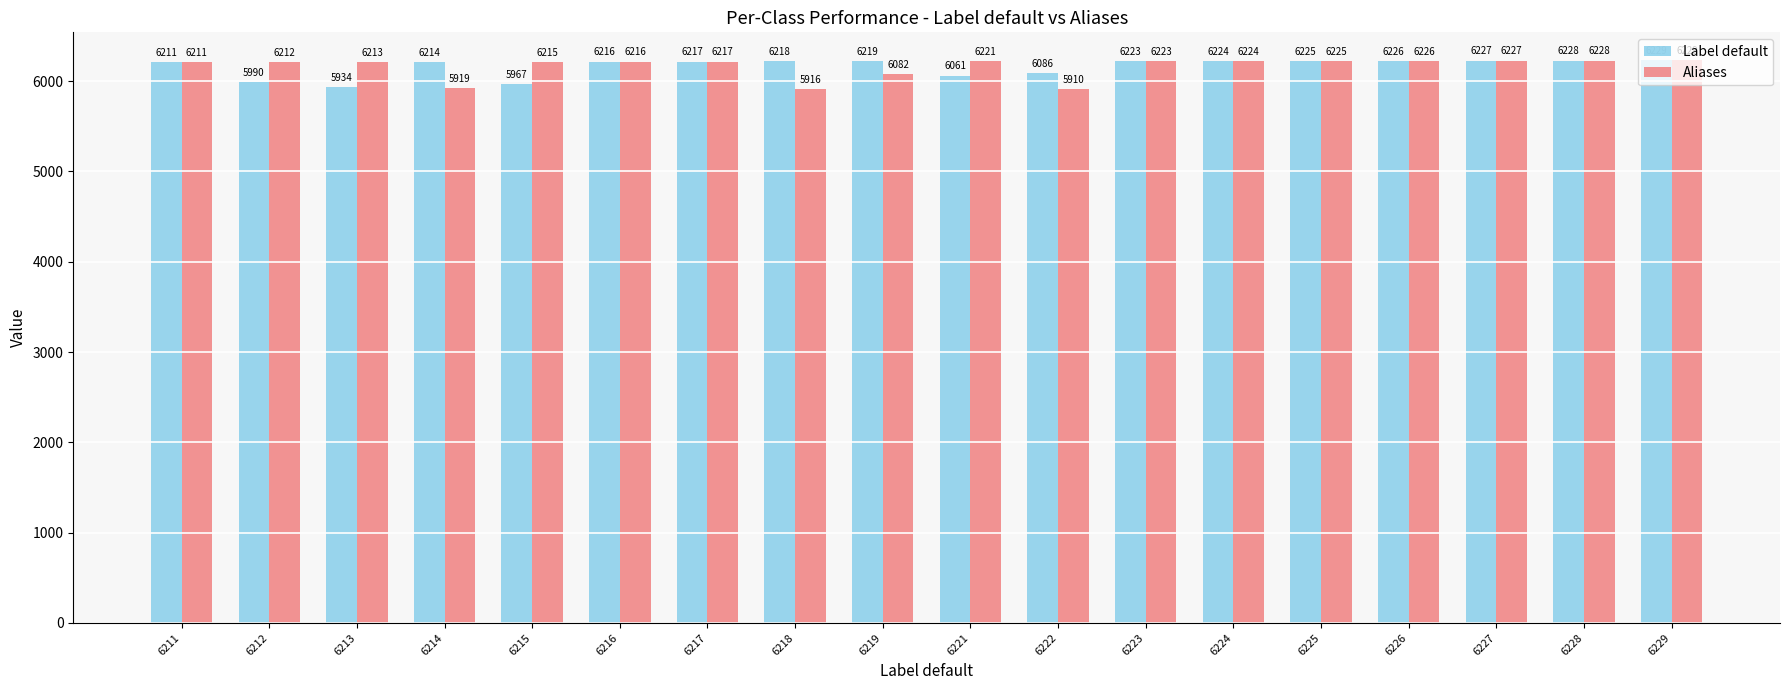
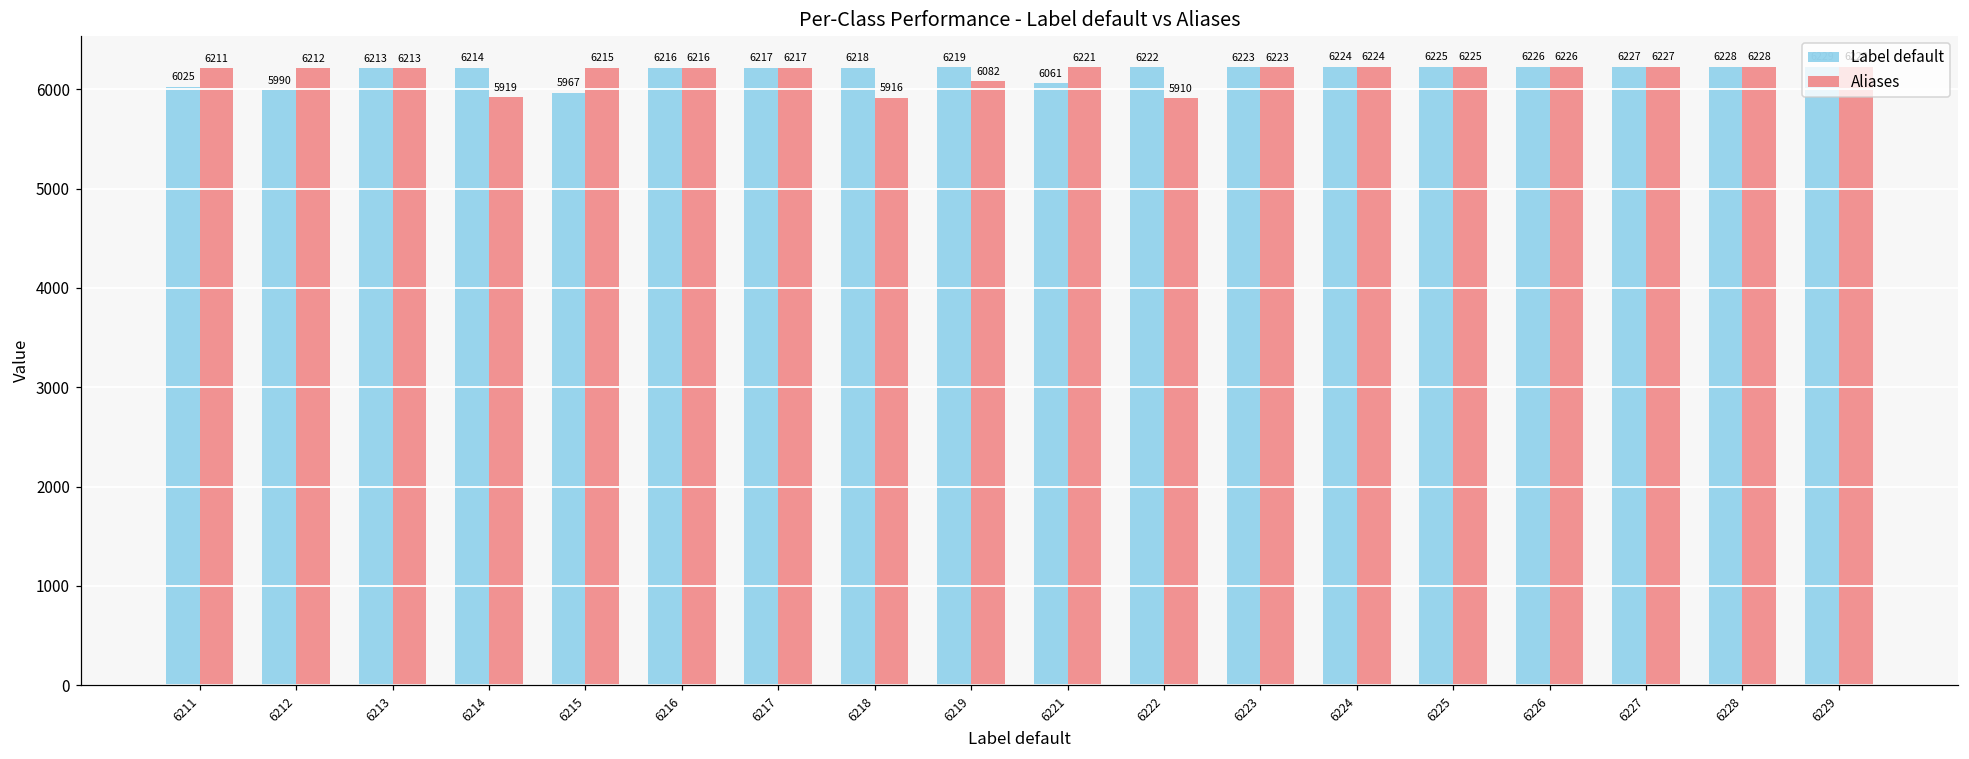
Label default, 6211: 6211 -> 6025
Label default, 6213: 5934 -> 6213
Label default, 6222: 6086 -> 6222
